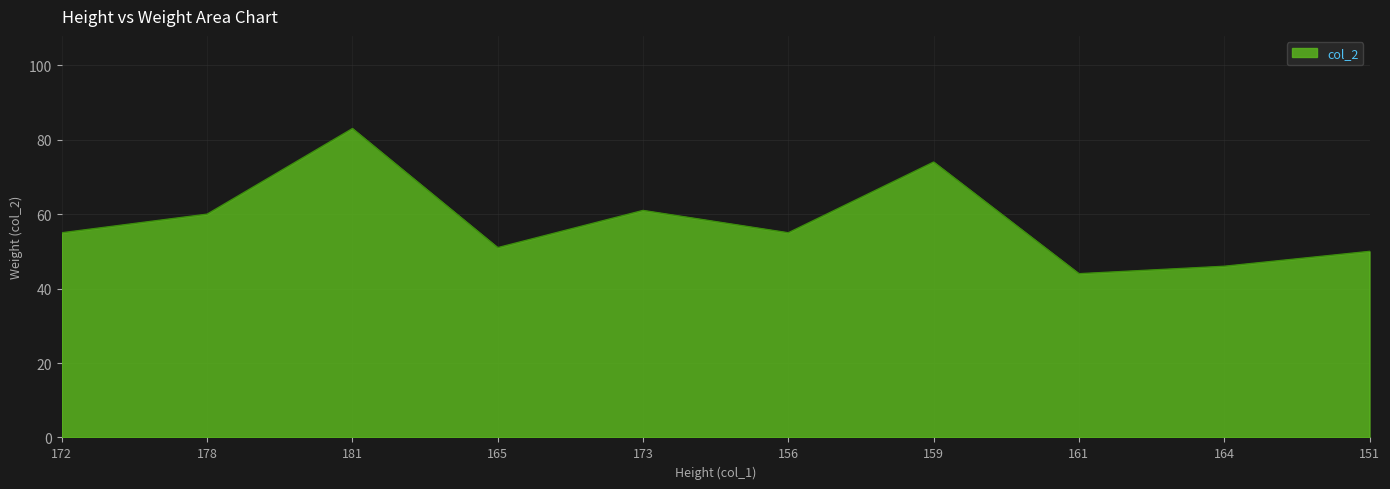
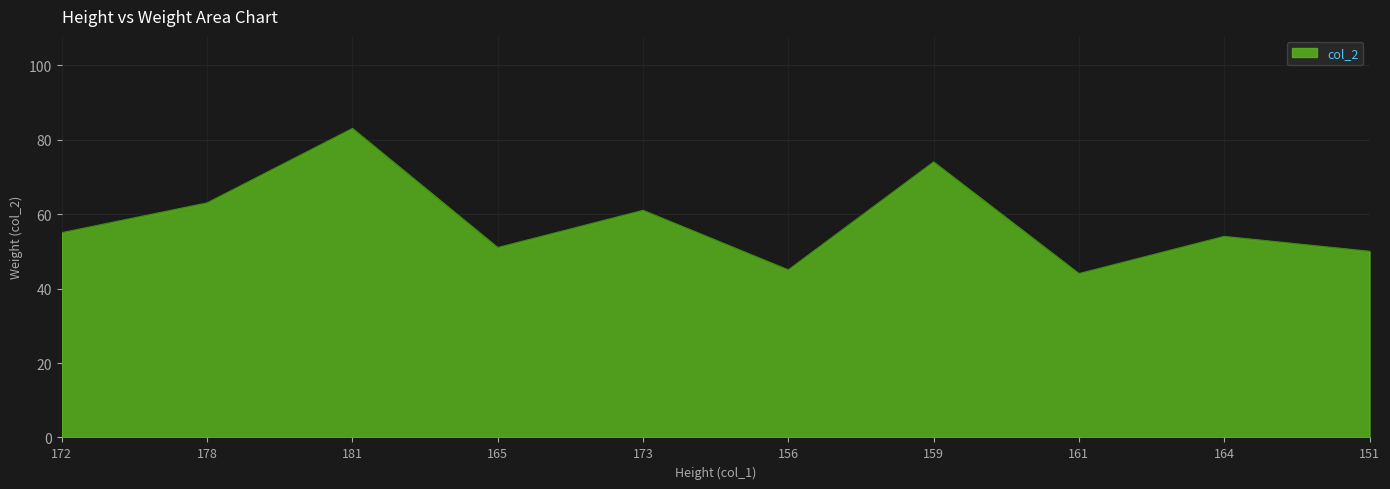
178: 60 -> 63
156: 55 -> 45
164: 46 -> 54
